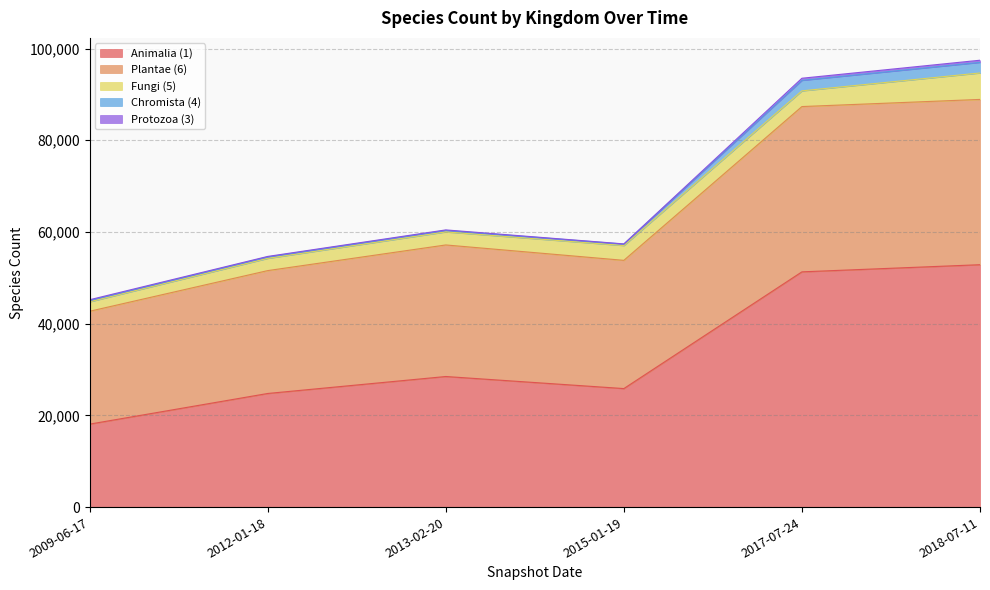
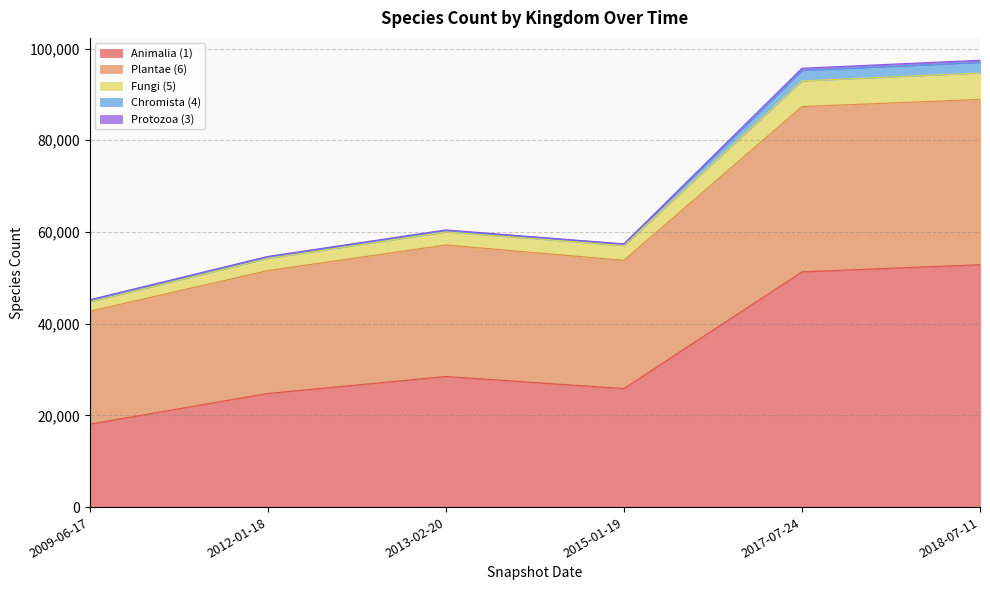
Fungi (5), 2017-07-24: 3,000 -> 6,000
